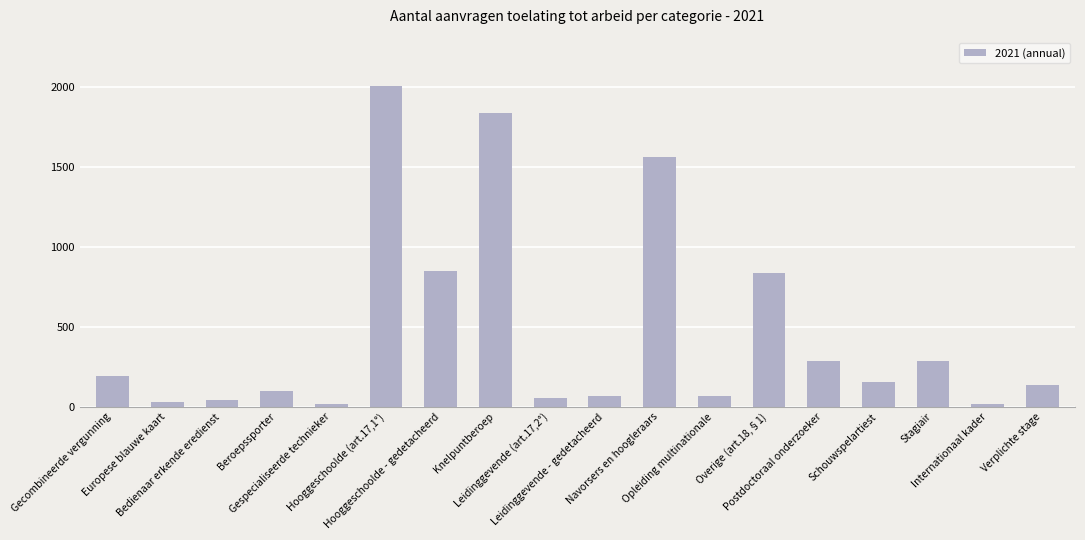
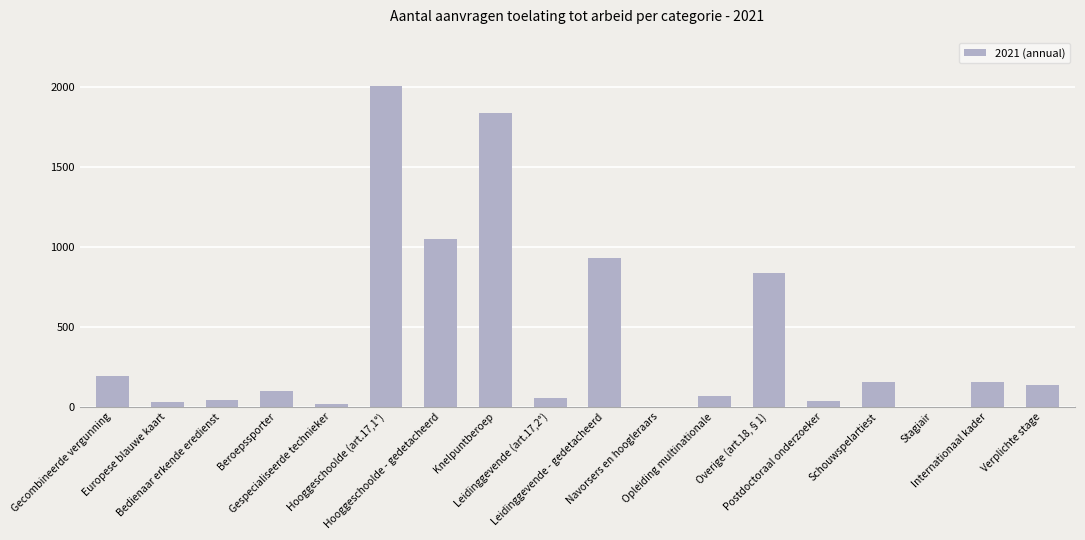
Hooggeschoolde - gedetacheerd: 850 -> 1050
Leidinggevende - gedetacheerd: 70 -> 930
Navorsers en hoogleraars: 1560 -> 0
Postdoctoraal onderzoeker: 290 -> 40
Stagiair: 290 -> 0
Internationaal kader: 20 -> 160
